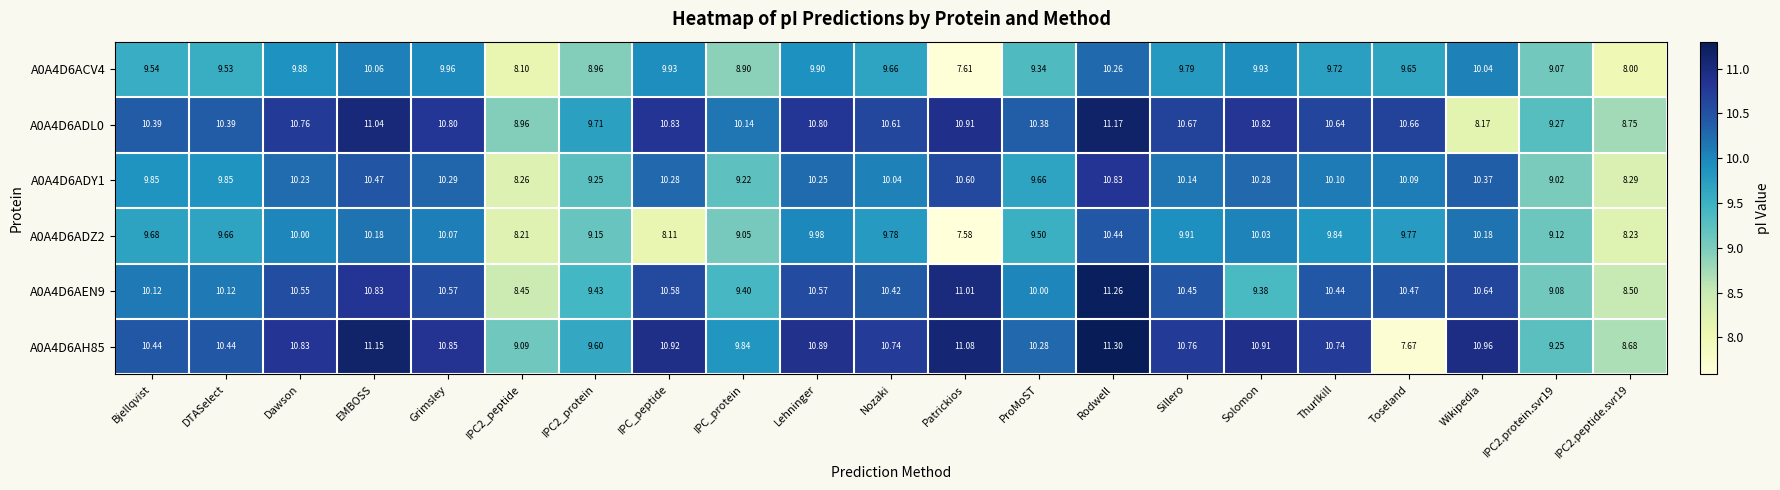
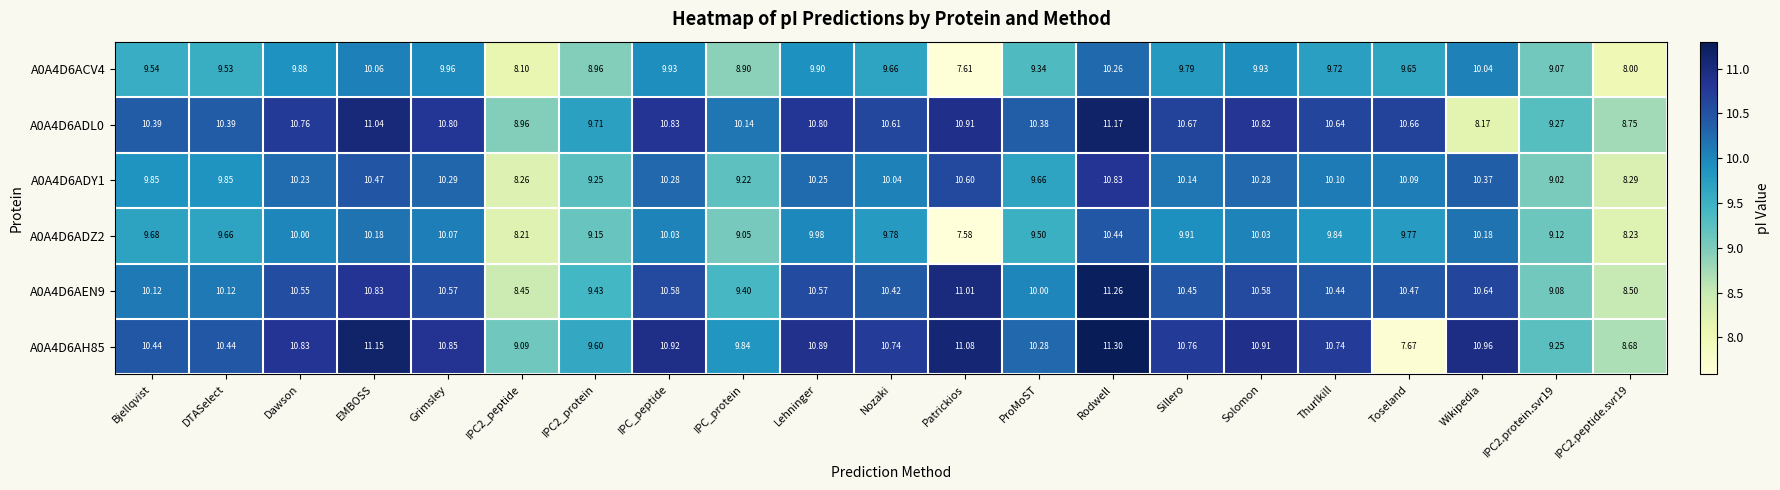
A0A4D6ADZ2, IPC_peptide: 8.11 -> 10.03
A0A4D6AEN9, Solomon: 9.38 -> 10.58
